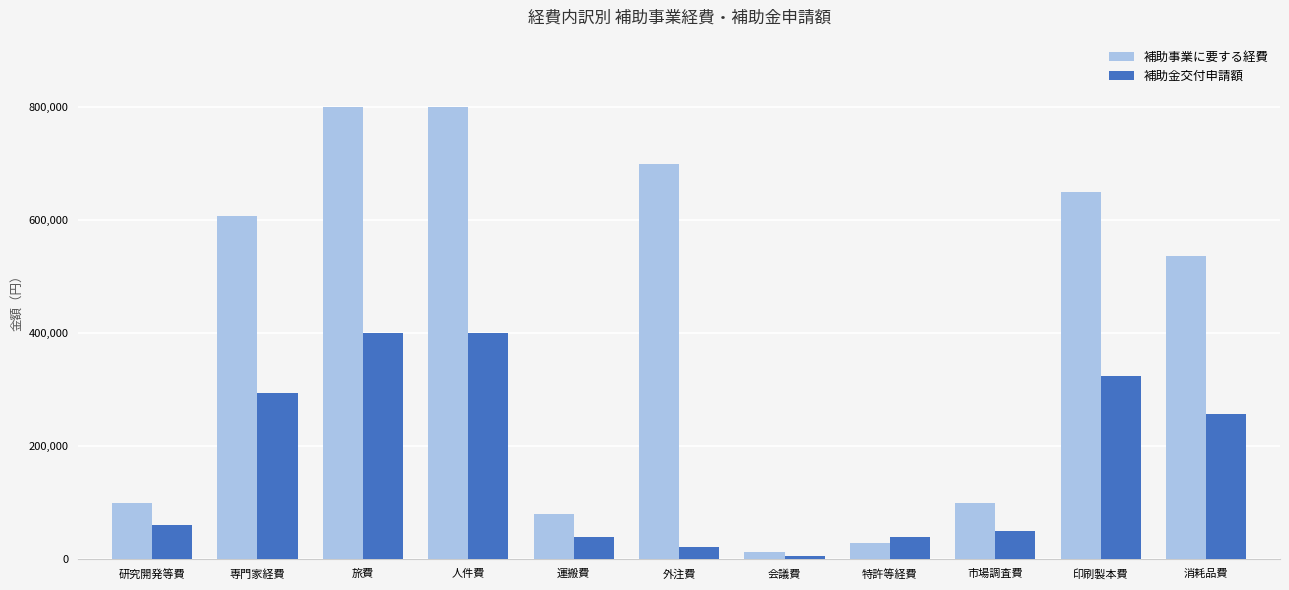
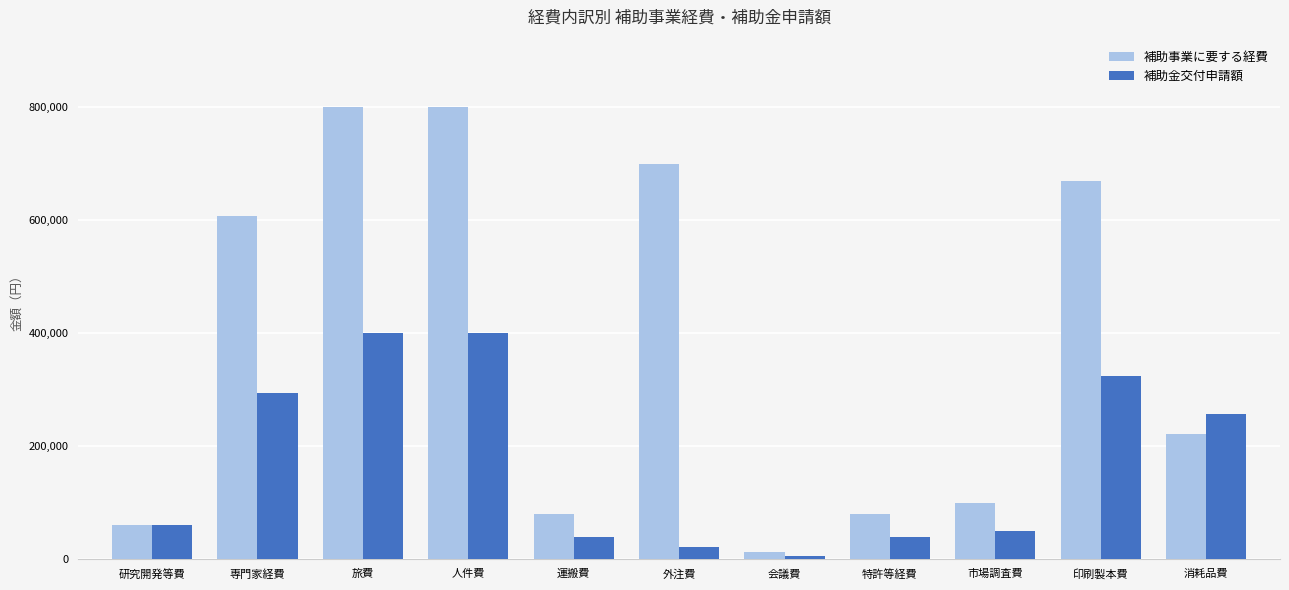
補助事業に要する経費, 研究開発等費: 100,000 -> 60,000
補助事業に要する経費, 特許等経費: 30,000 -> 80,000
補助事業に要する経費, 印刷製本費: 650,000 -> 670,000
補助事業に要する経費, 消耗品費: 540,000 -> 220,000
